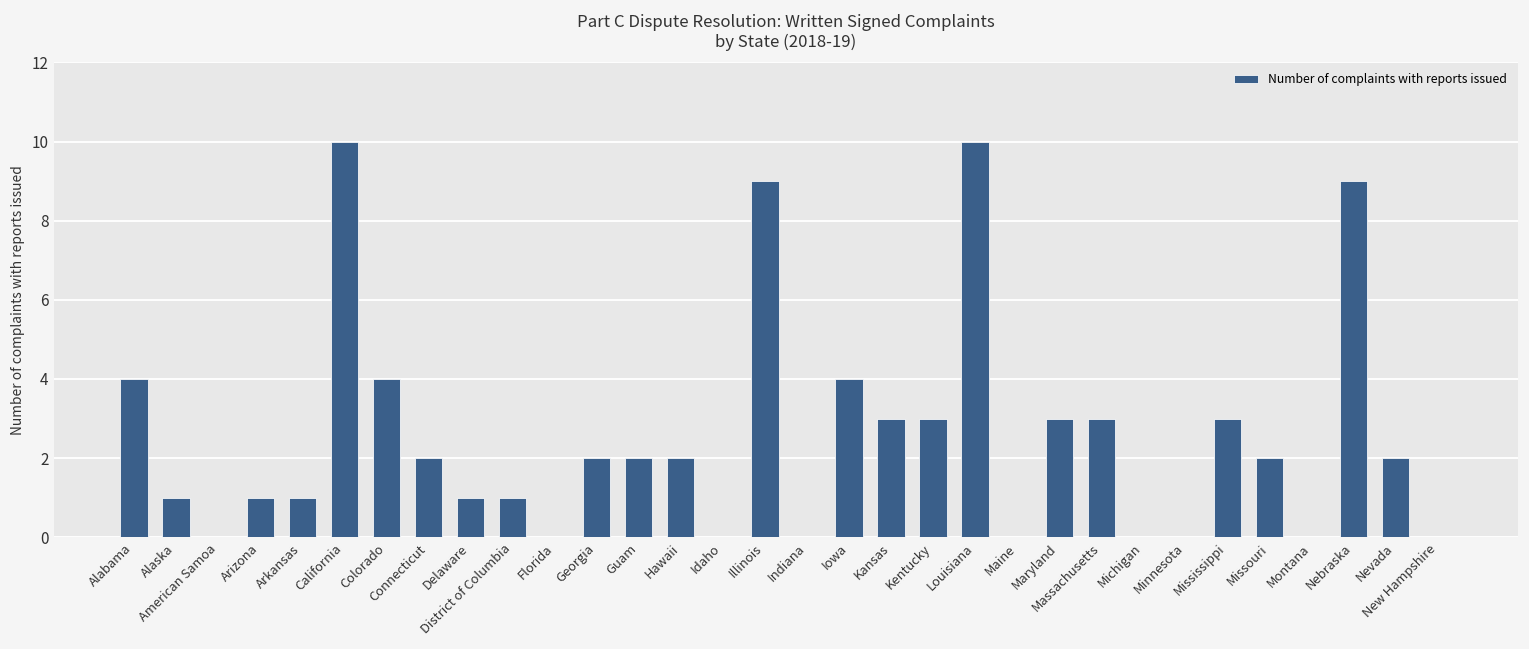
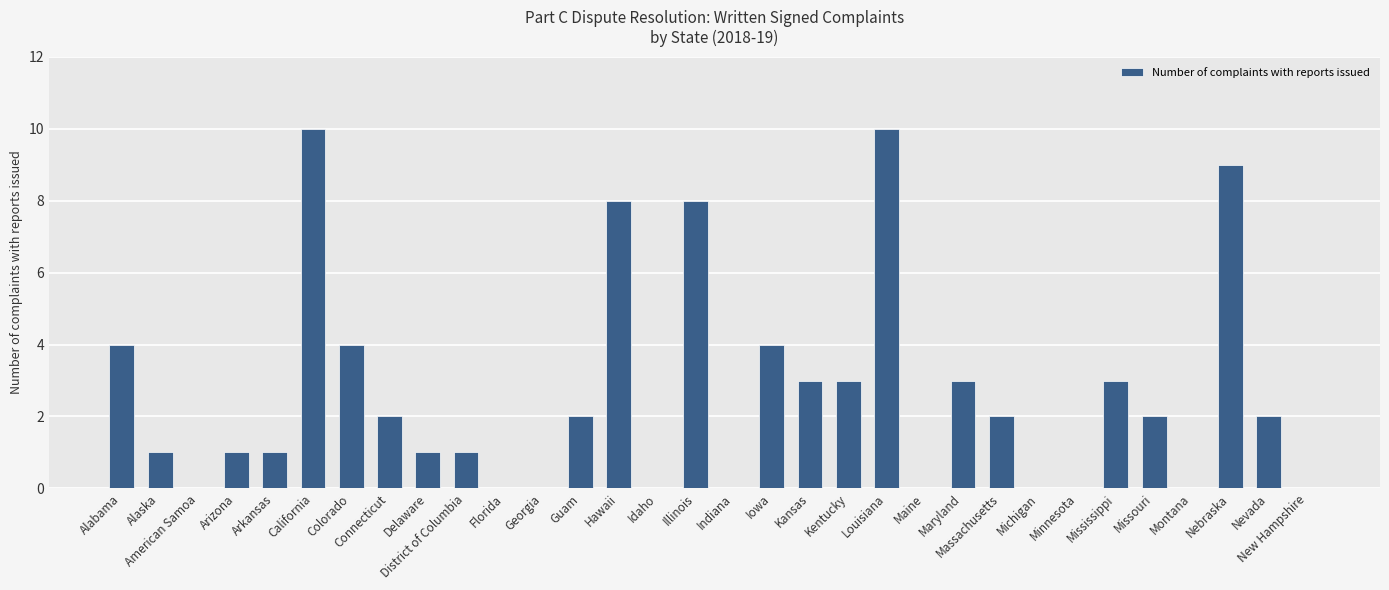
Georgia: 2 -> 0
Hawaii: 2 -> 8
Illinois: 9 -> 8
Massachusetts: 3 -> 2
